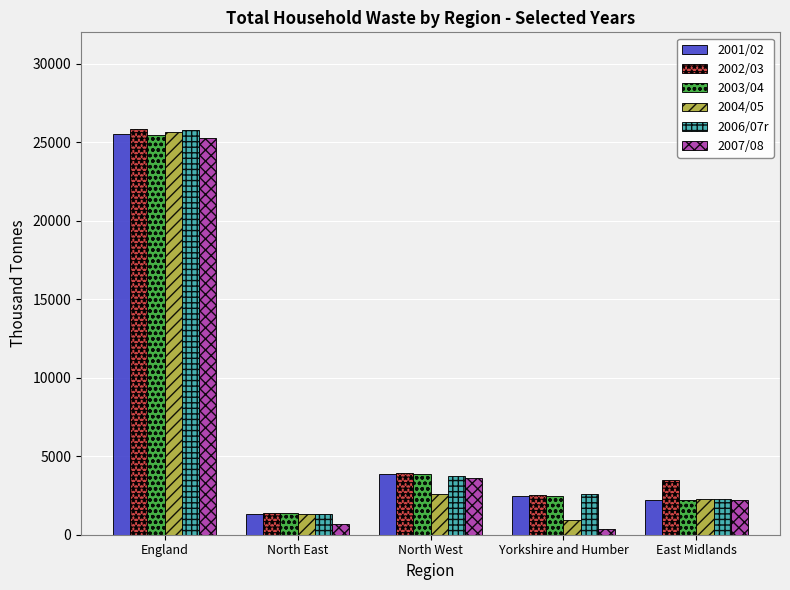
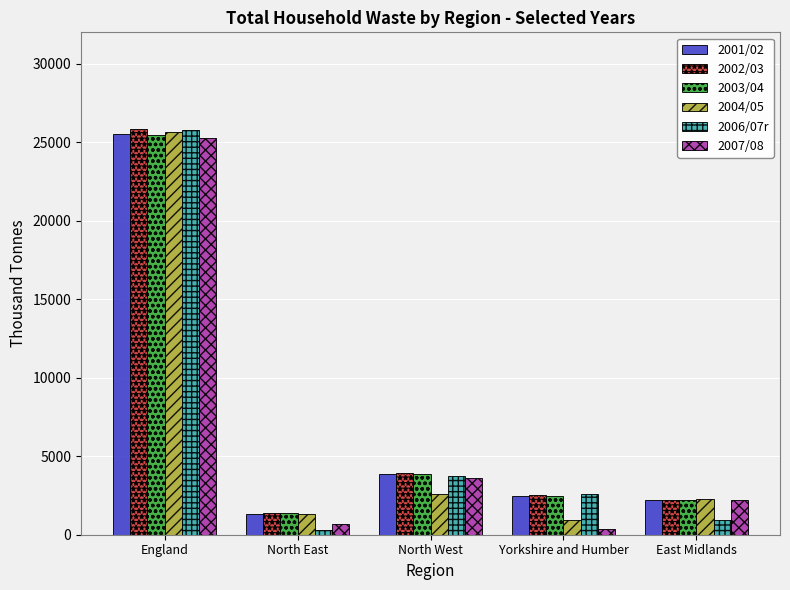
2006/07r, North East: 1300 -> 300
2002/03, East Midlands: 3500 -> 2200
2006/07r, East Midlands: 2200 -> 900
